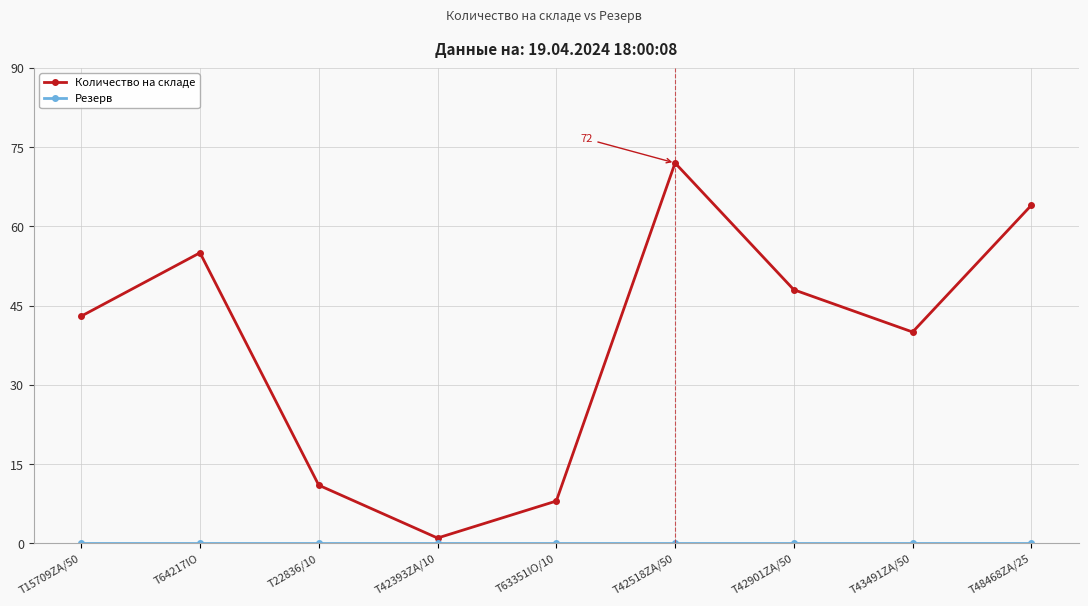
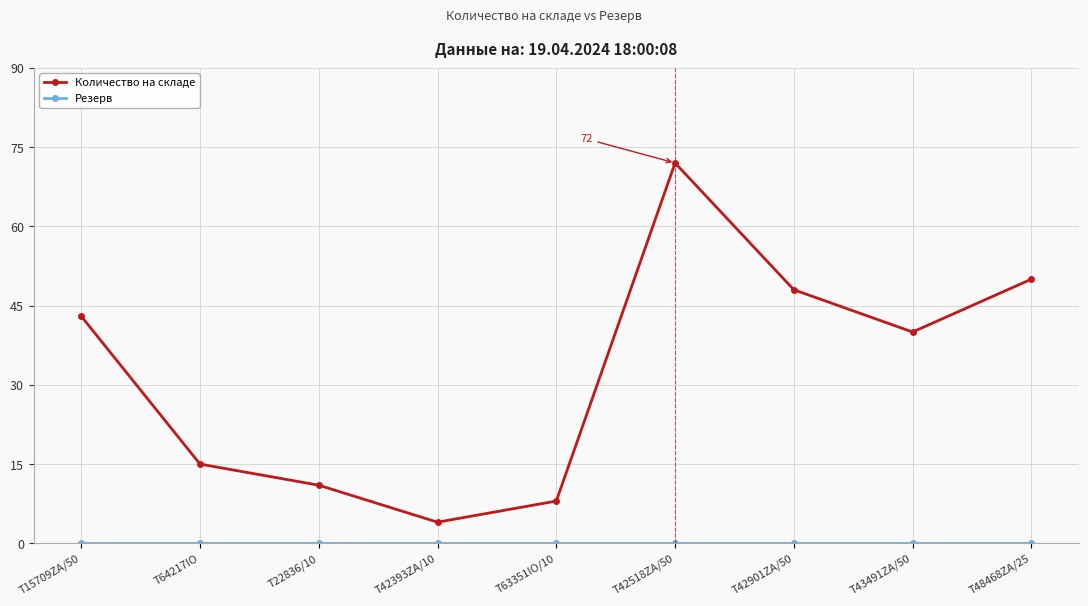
Количество на складе, T64217IO: 55 -> 15
Количество на складе, T42393ZA/10: 1 -> 4
Количество на складе, T48468ZA/25: 64 -> 50
